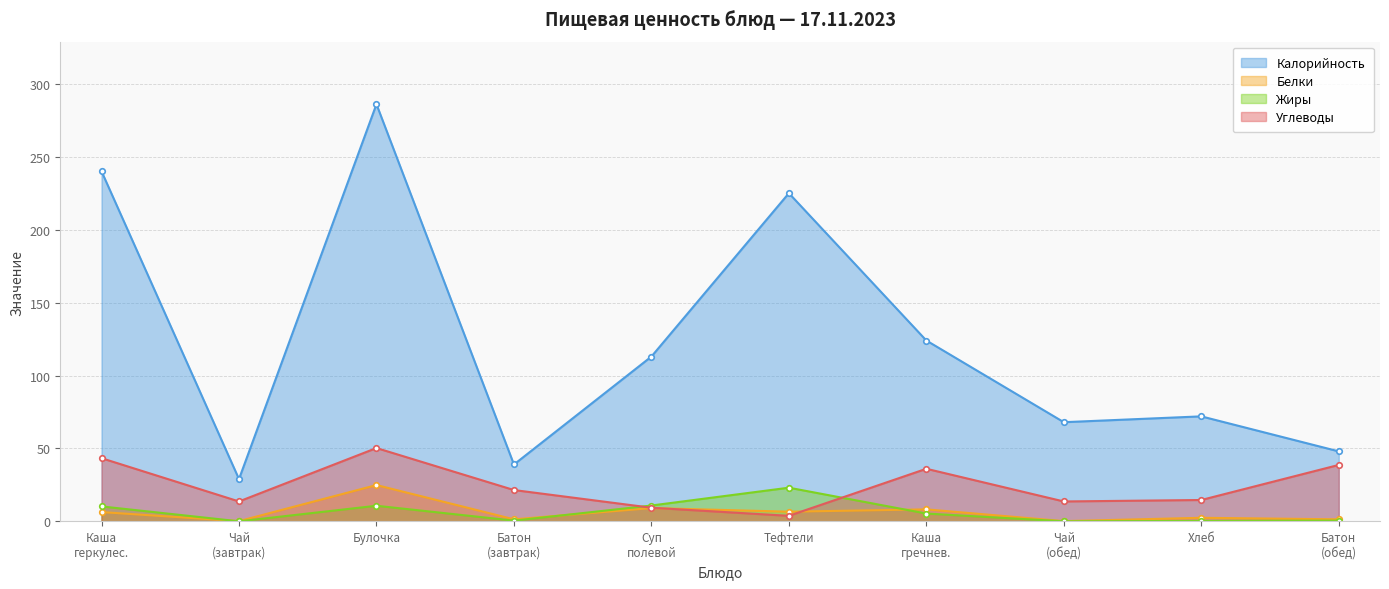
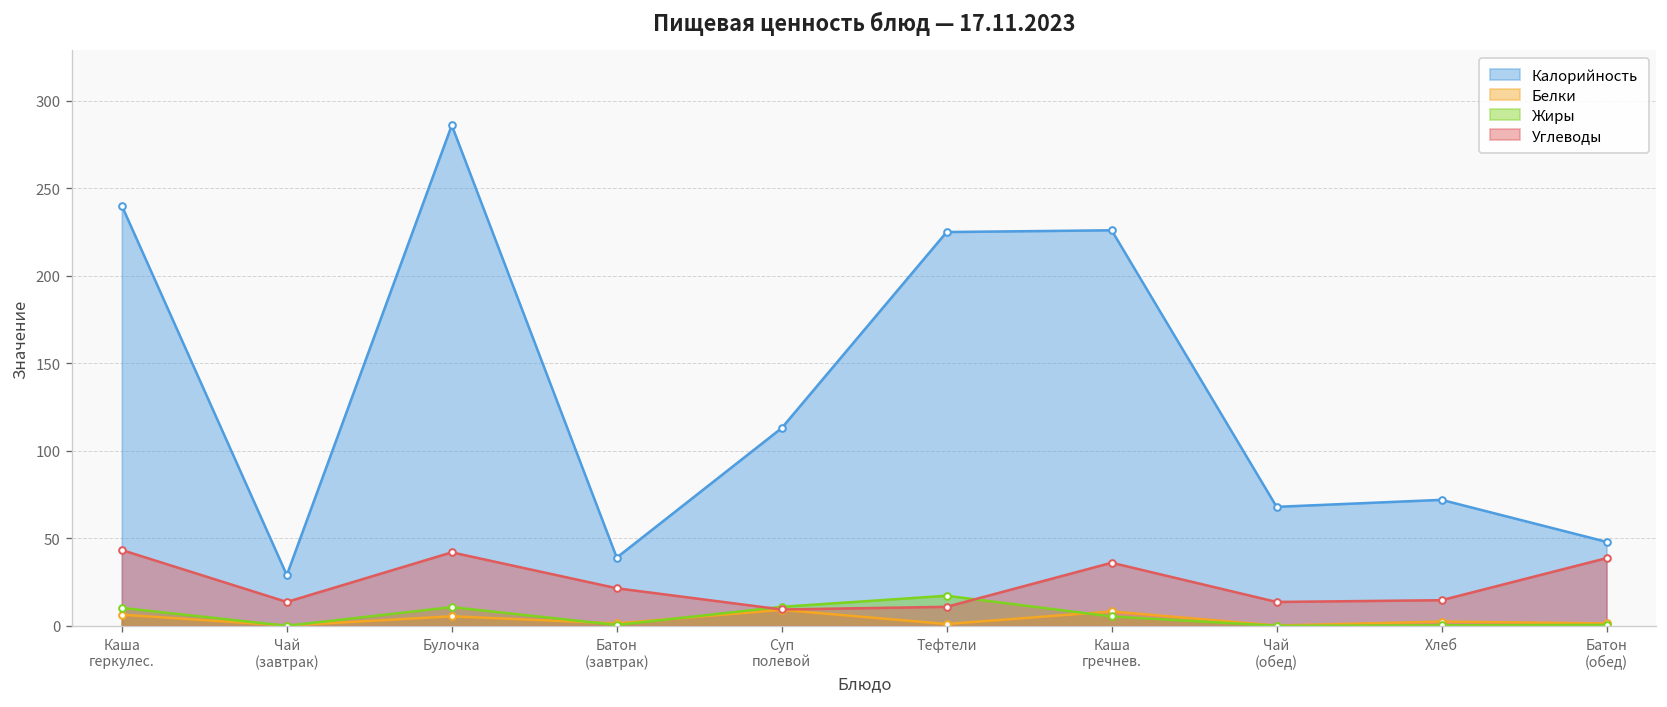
Белки, Булочка: 25 -> 5
Углеводы, Булочка: 50 -> 42
Белки, Тефтели: 7 -> 1
Жиры, Тефтели: 23 -> 17
Углеводы, Тефтели: 4 -> 11
Калорийность, Каша гречнев.: 124 -> 226
